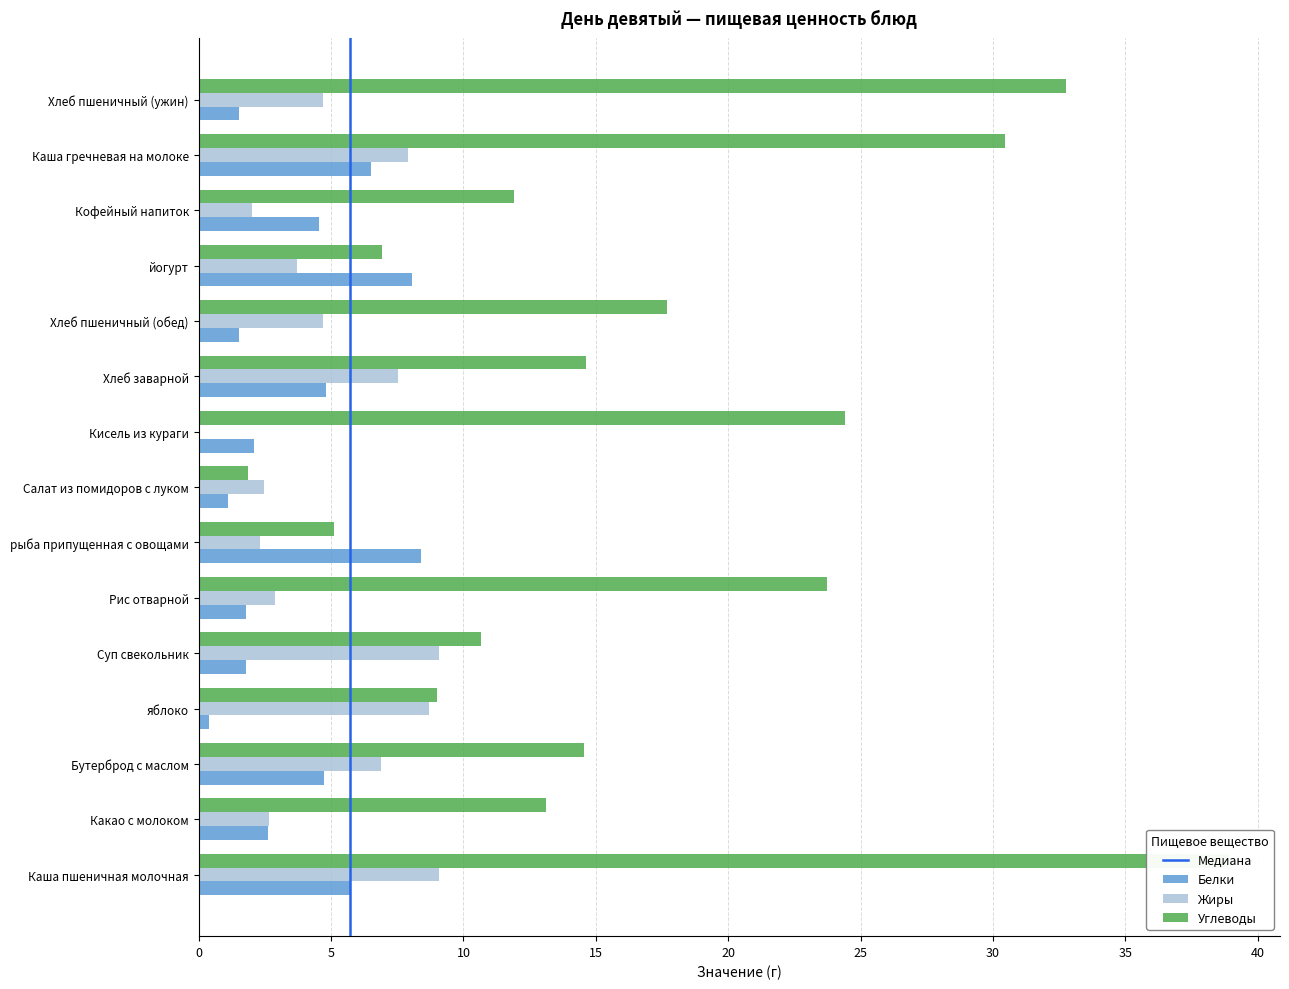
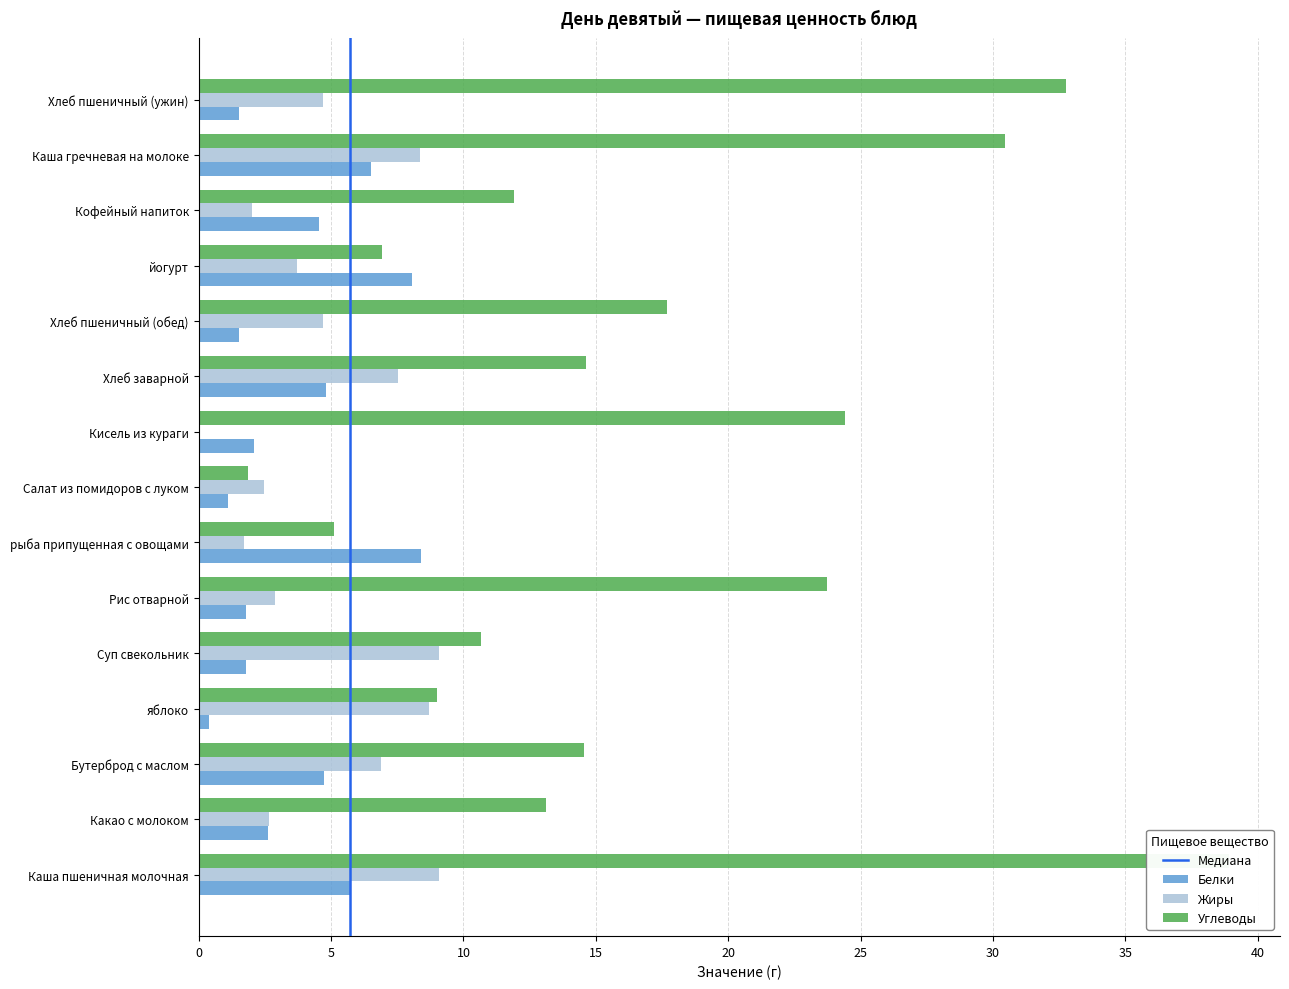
Жиры, Каша гречневая на молоке: 7.9 -> 8.3
Жиры, рыба припущенная с овощами: 2.3 -> 1.7
